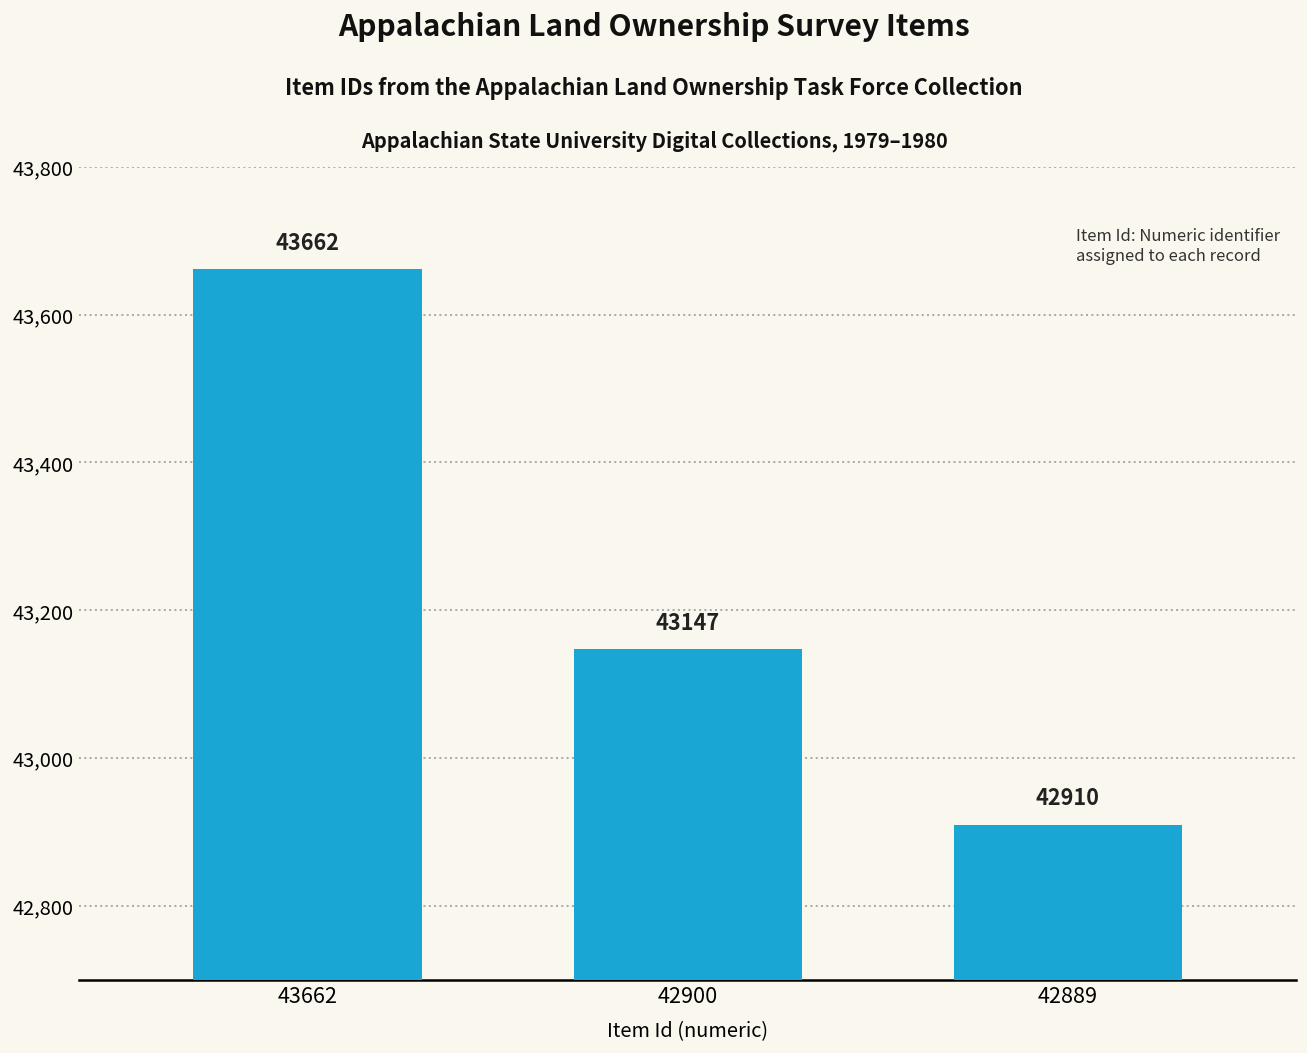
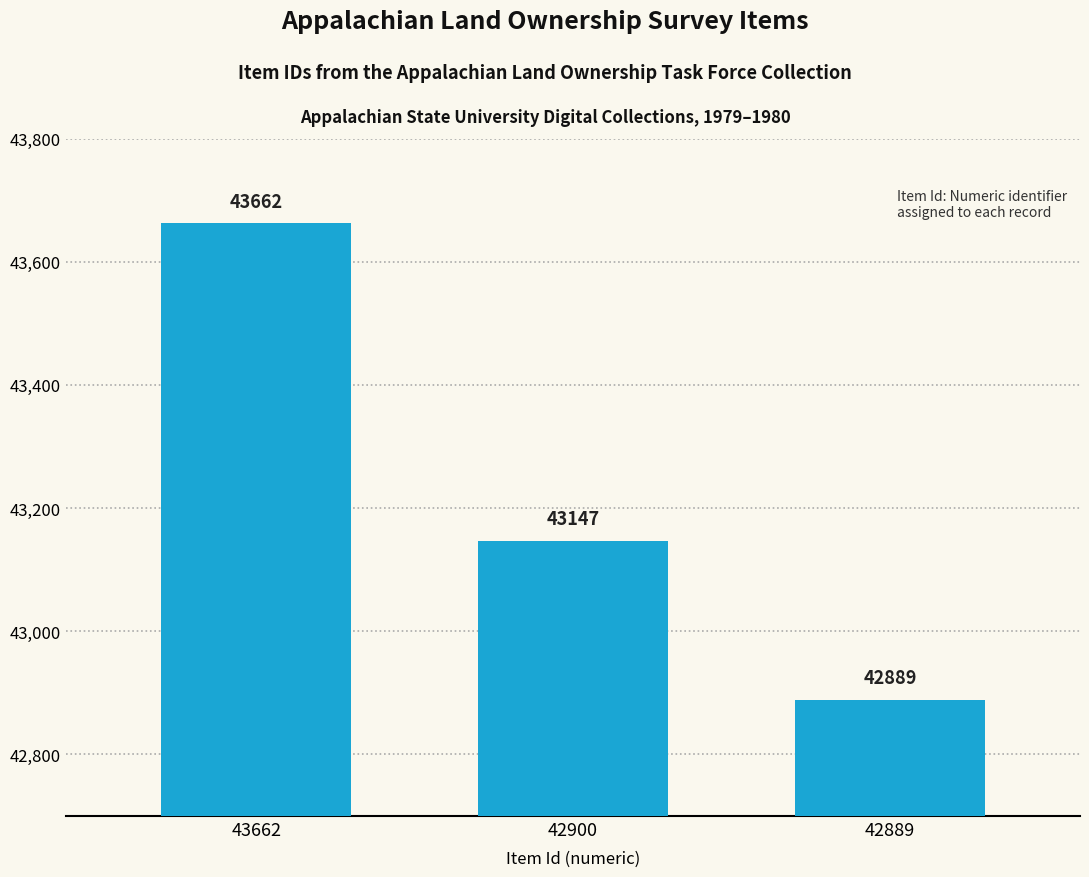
42889: 42910 -> 42889
